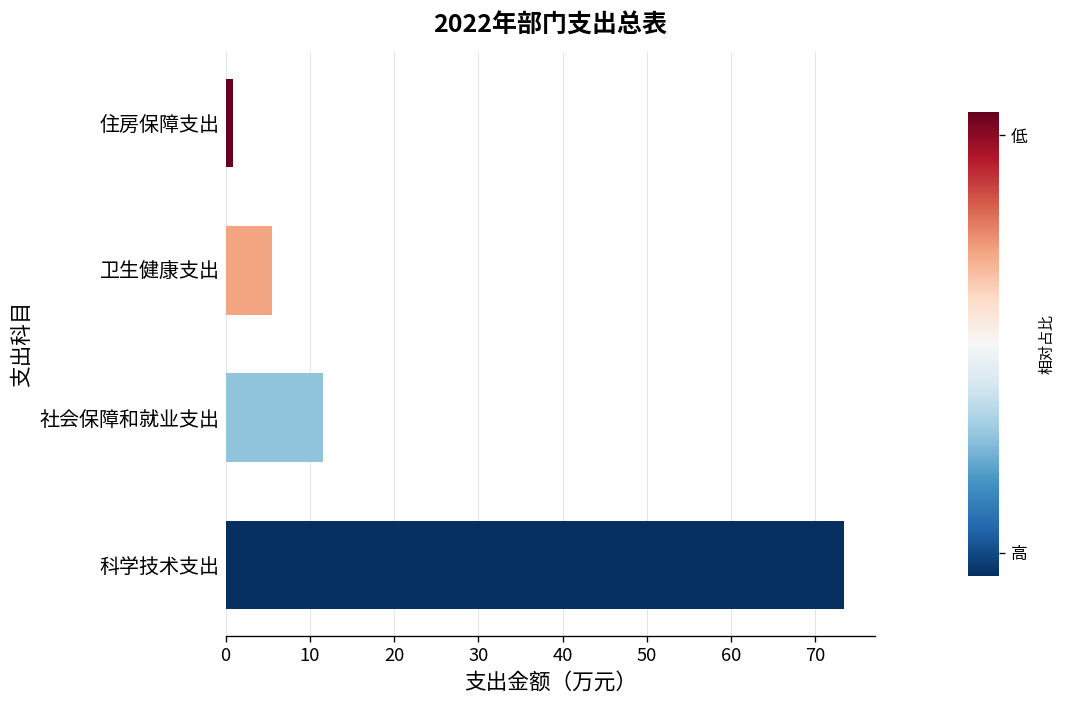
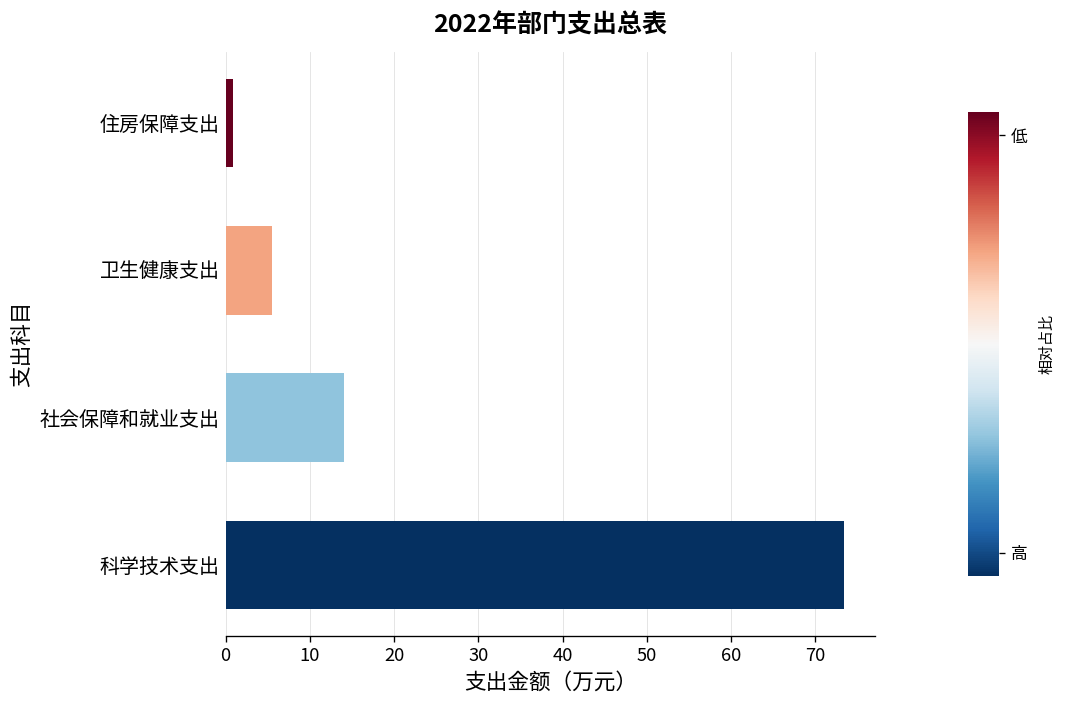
社会保障和就业支出: 12 -> 14
